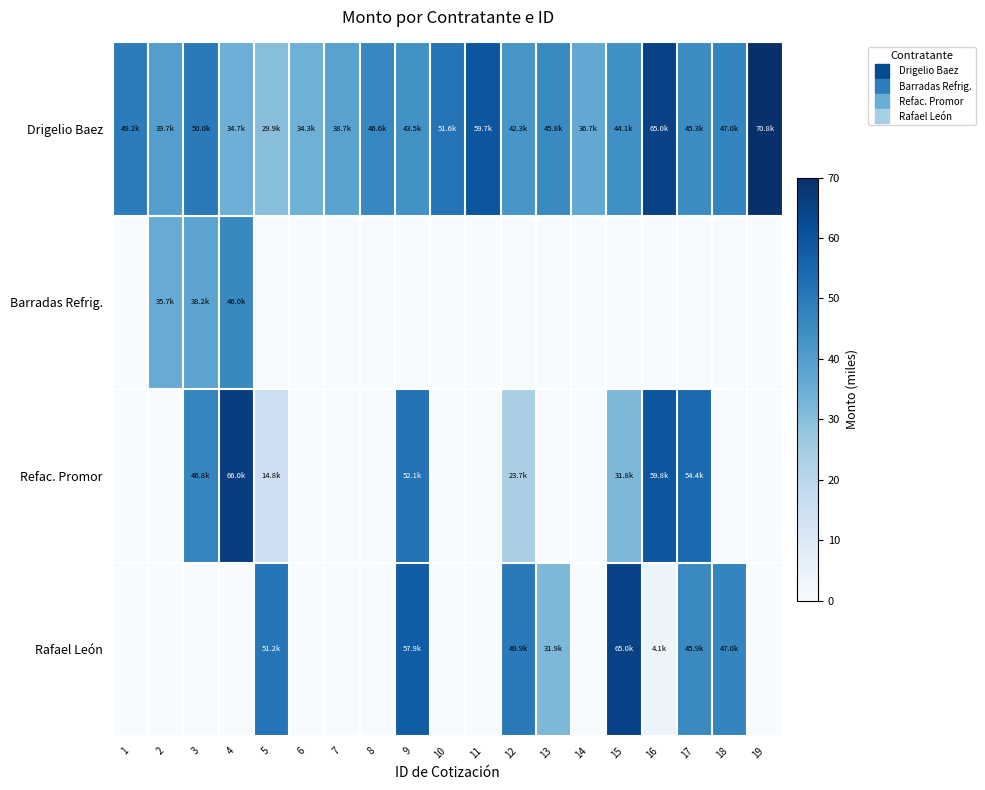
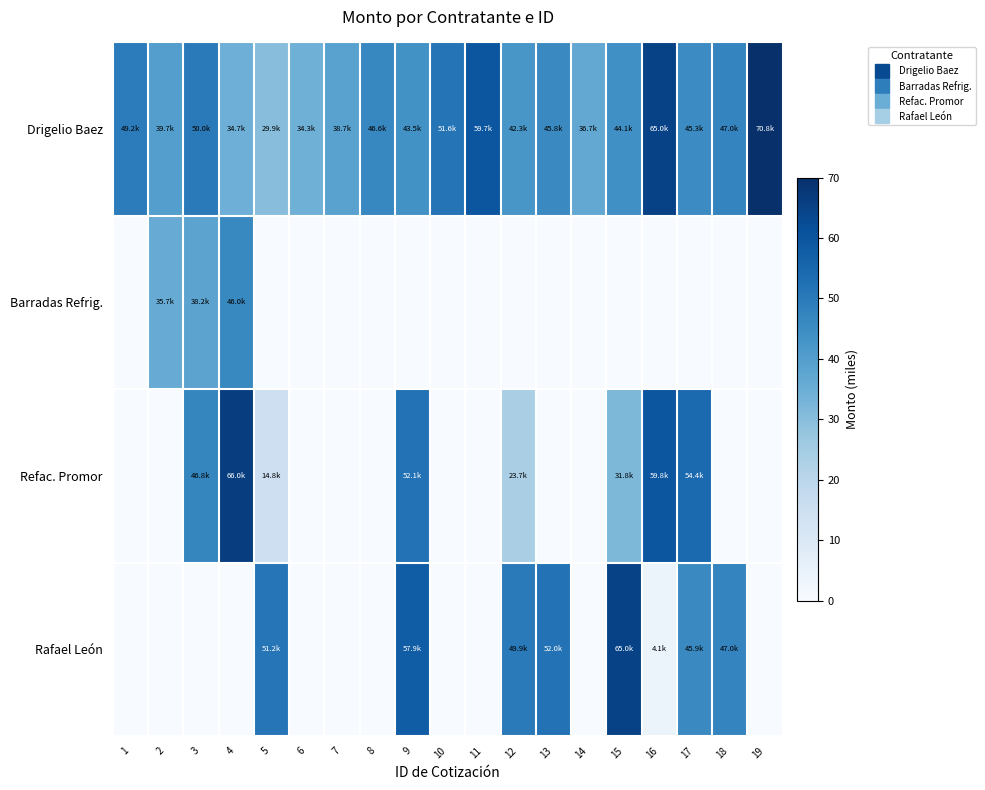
Rafael León, 13: 31.9k -> 52.0k
